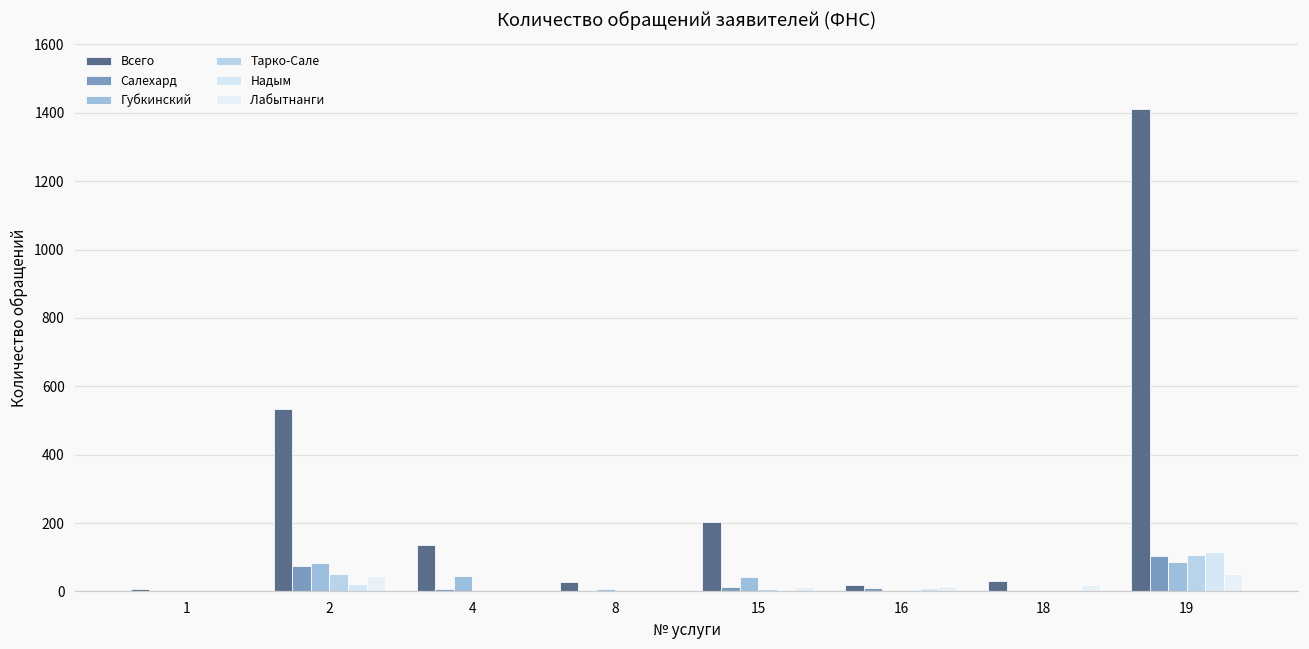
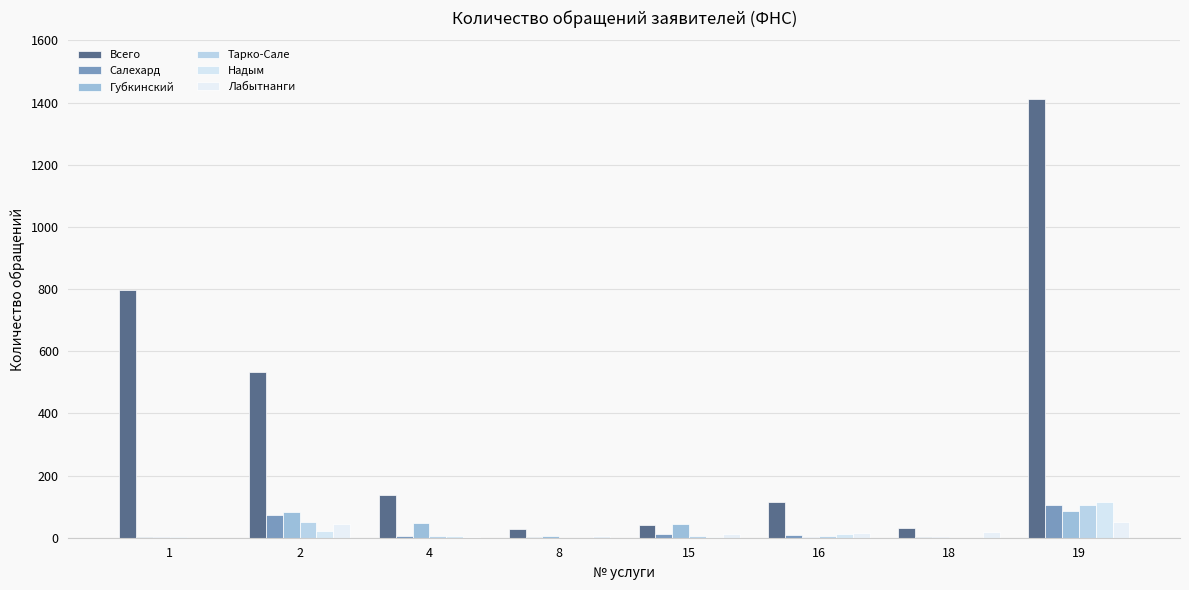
Всего, 1: 10 -> 800
Всего, 15: 200 -> 40
Всего, 16: 20 -> 110
